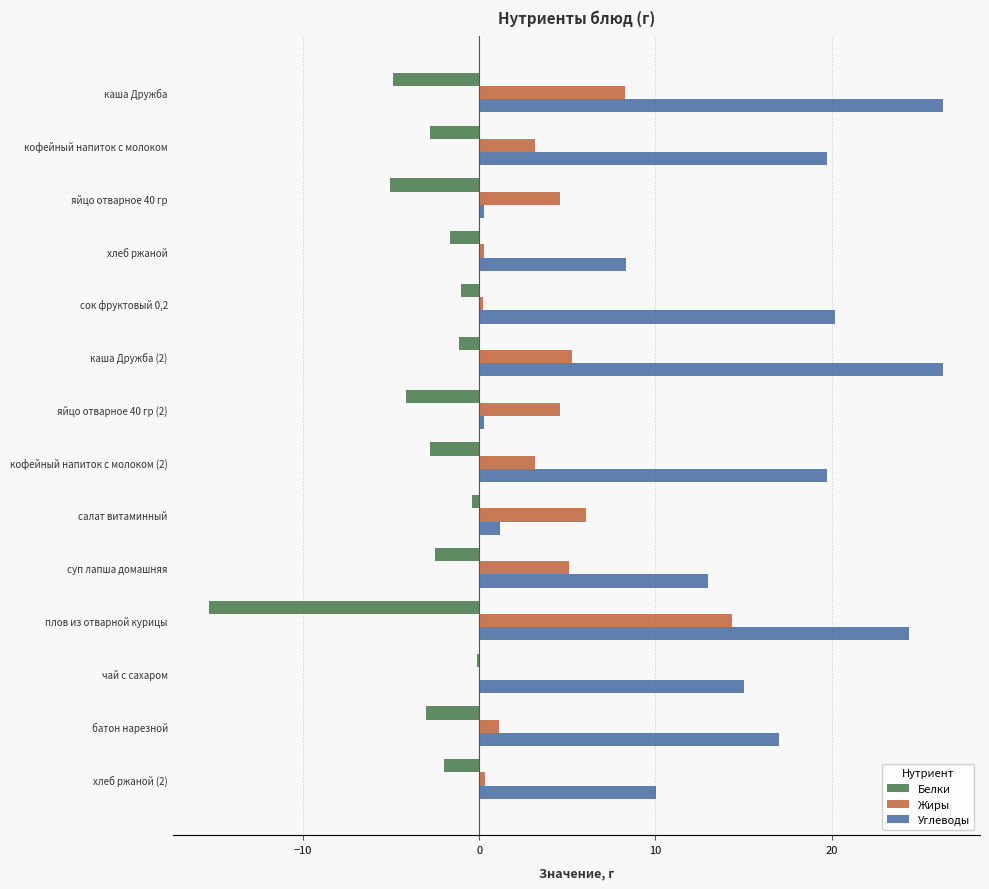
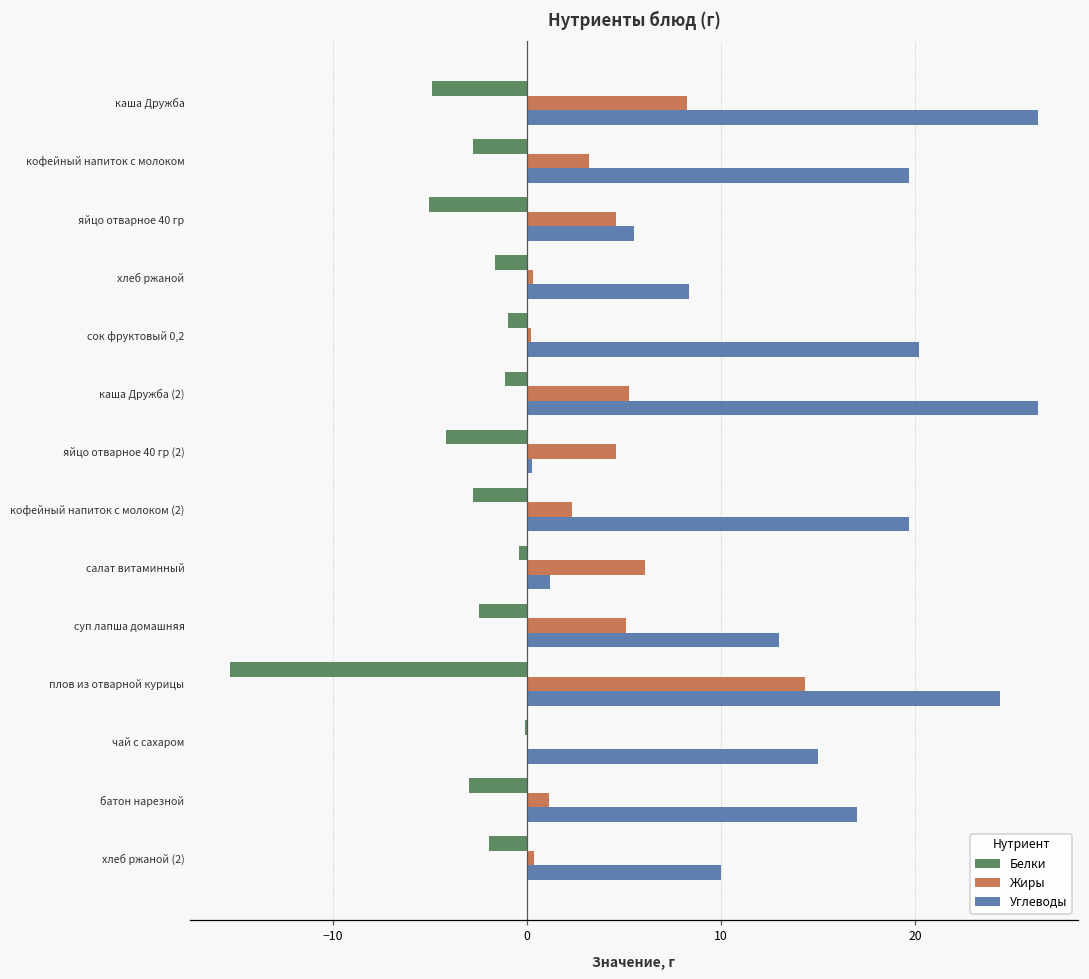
Углеводы, яйцо отварное 40 гр: 0.3 -> 5.5
Жиры, кофейный напиток с молоком (2): 3.2 -> 2.3
